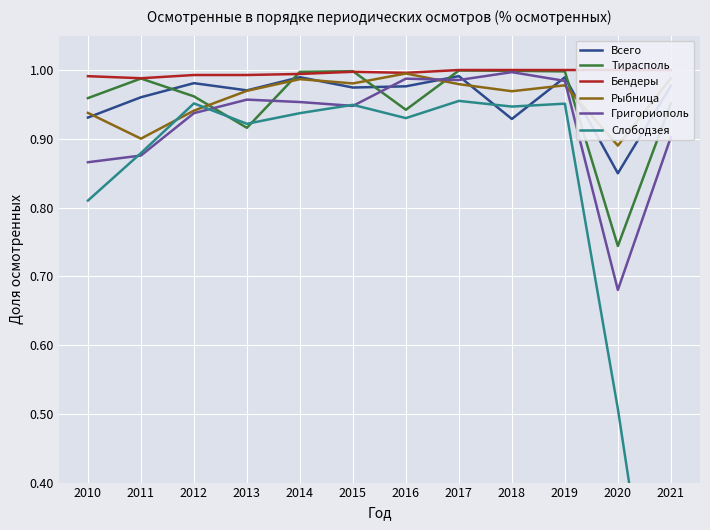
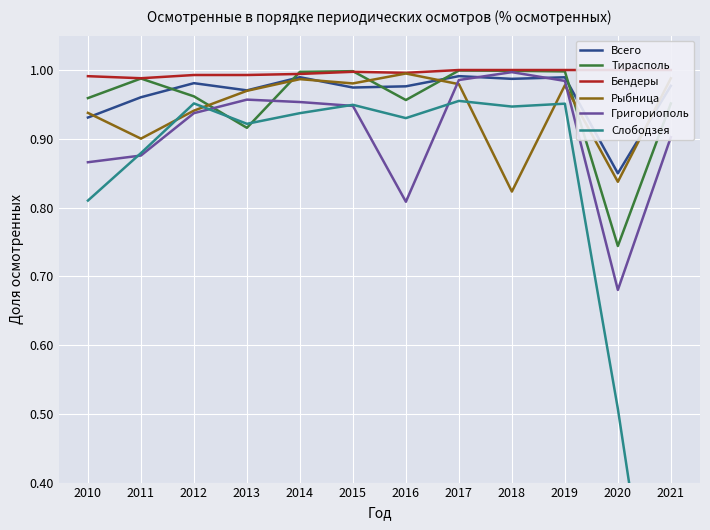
Тирасполь, 2016: 0.94 -> 0.96
Григориополь, 2016: 0.99 -> 0.81
Всего, 2018: 0.93 -> 0.99
Рыбница, 2018: 0.97 -> 0.82
Рыбница, 2020: 0.89 -> 0.84
